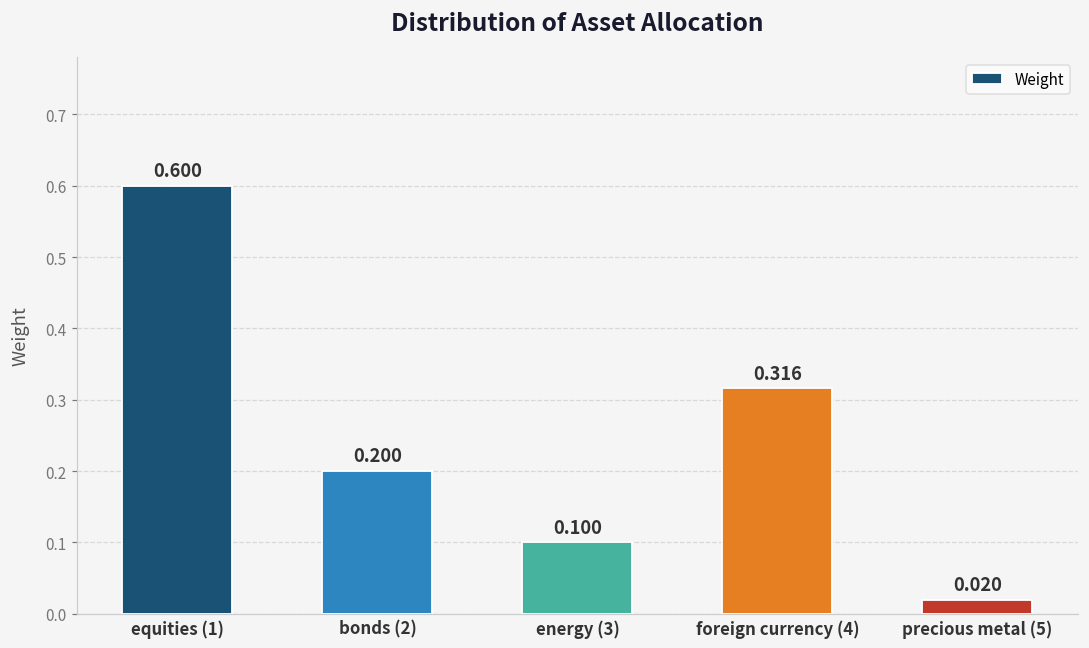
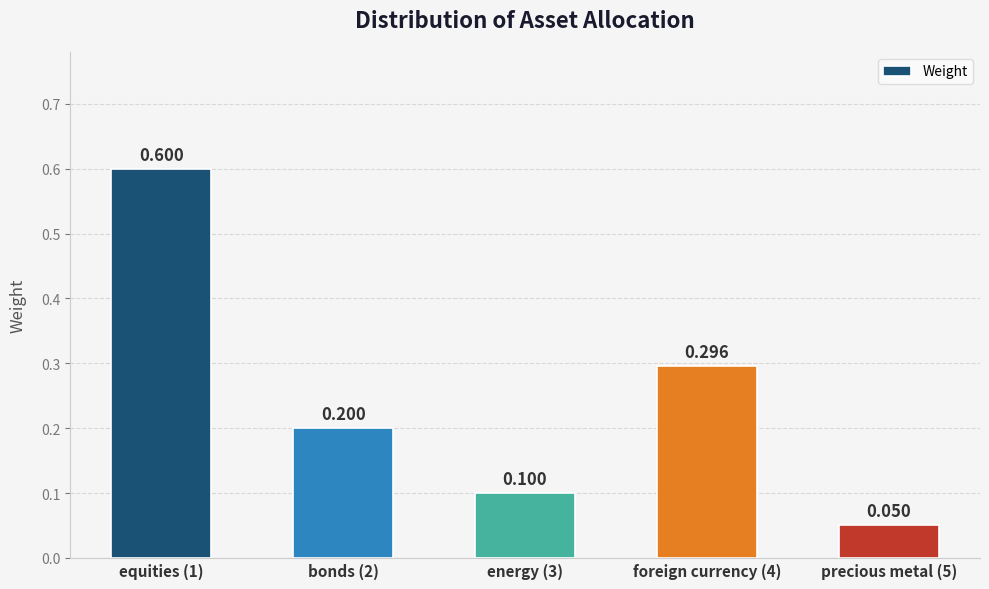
foreign currency (4): 0.316 -> 0.296
precious metal (5): 0.020 -> 0.050
